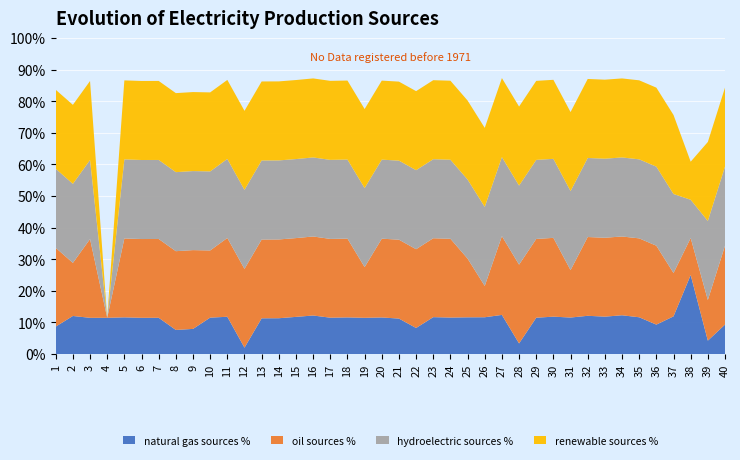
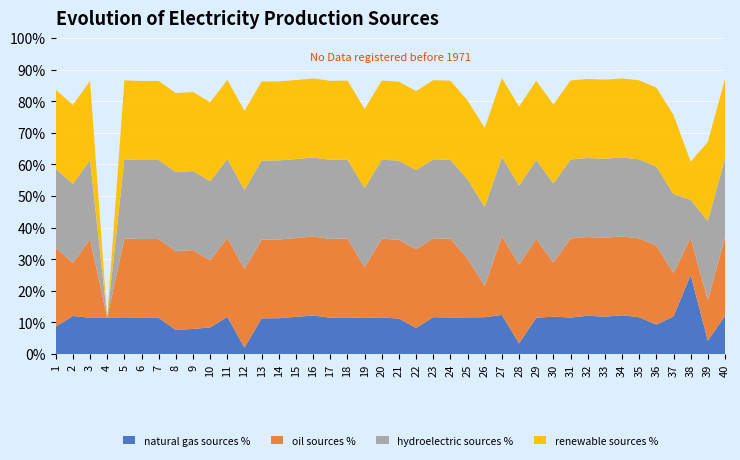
natural gas sources %, 10: 12% -> 8%
oil sources %, 30: 25% -> 17%
oil sources %, 31: 15% -> 25%
natural gas sources %, 40: 9% -> 12%
